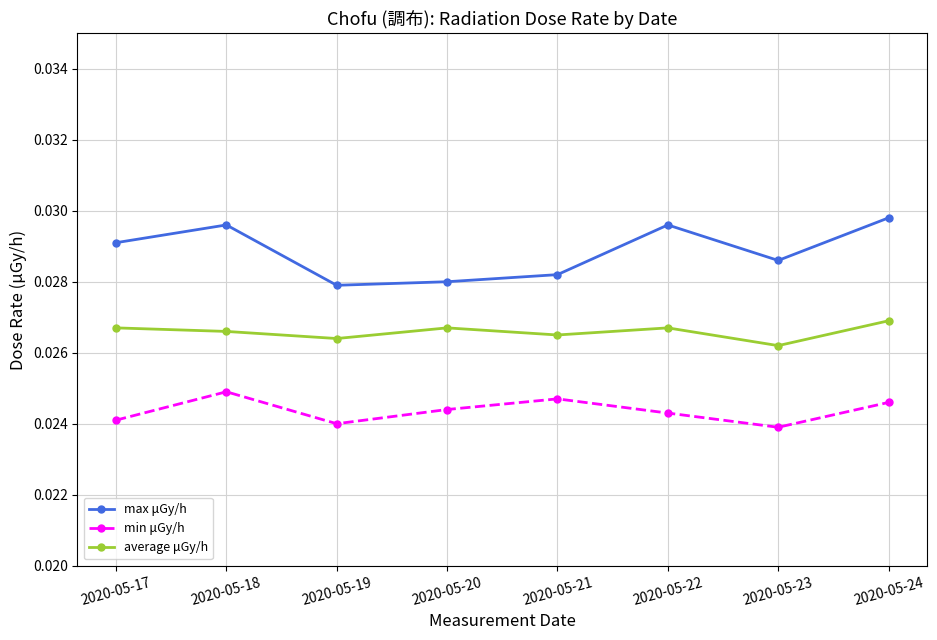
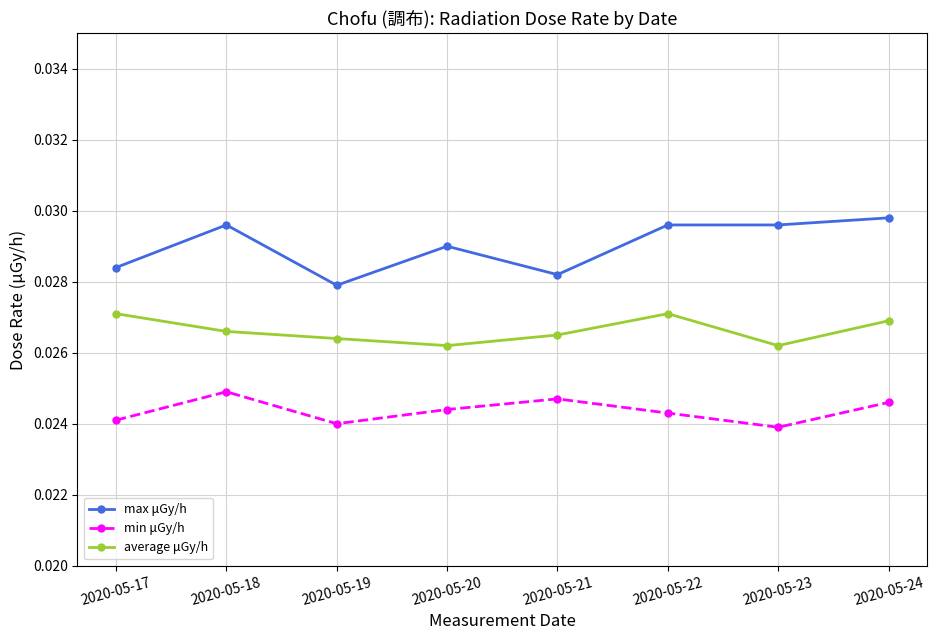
max μGy/h, 2020-05-17: 0.0291 -> 0.0284
average μGy/h, 2020-05-17: 0.0267 -> 0.0271
max μGy/h, 2020-05-20: 0.028 -> 0.029
average μGy/h, 2020-05-20: 0.0267 -> 0.0262
average μGy/h, 2020-05-22: 0.0267 -> 0.0271
max μGy/h, 2020-05-23: 0.0286 -> 0.0296
